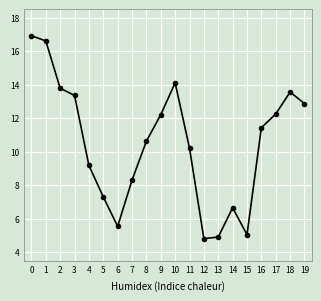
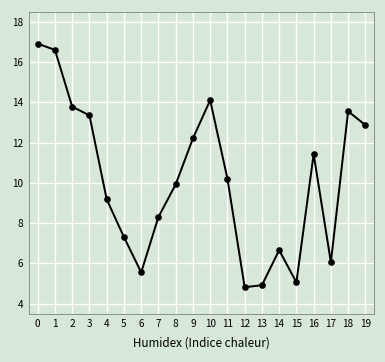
8: 10.6 -> 9.9
17: 12.3 -> 6.1
